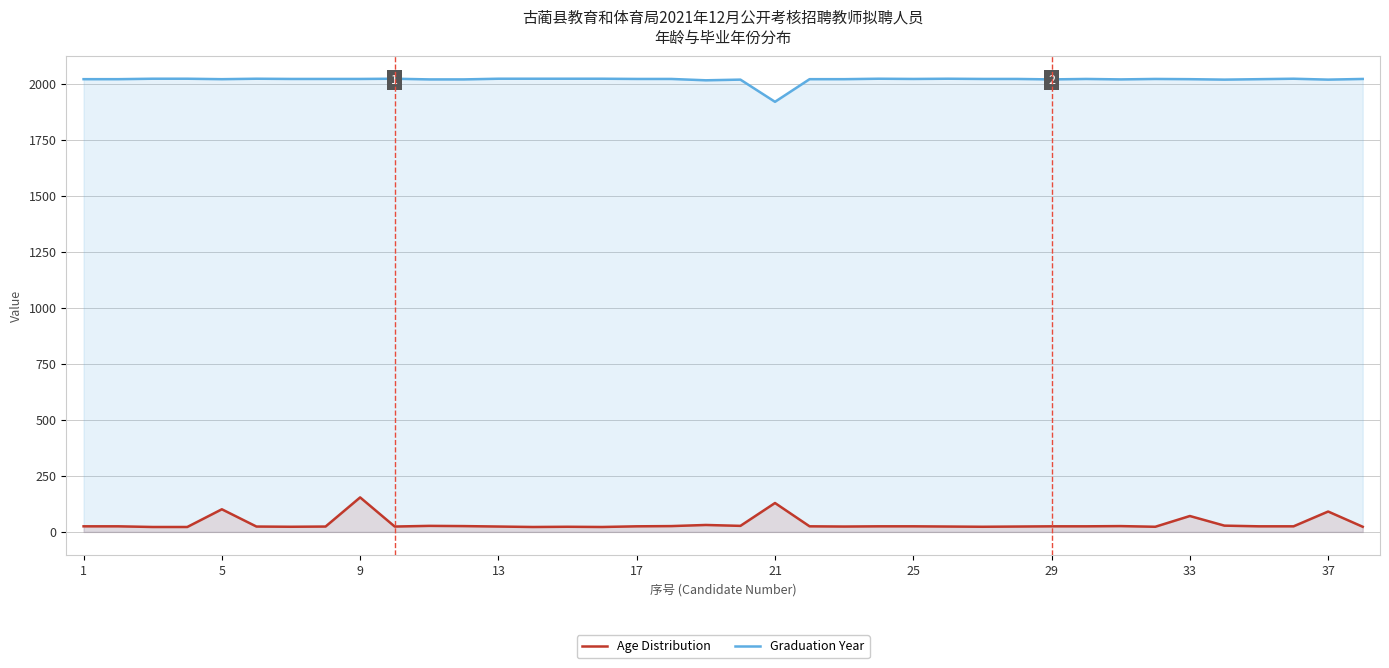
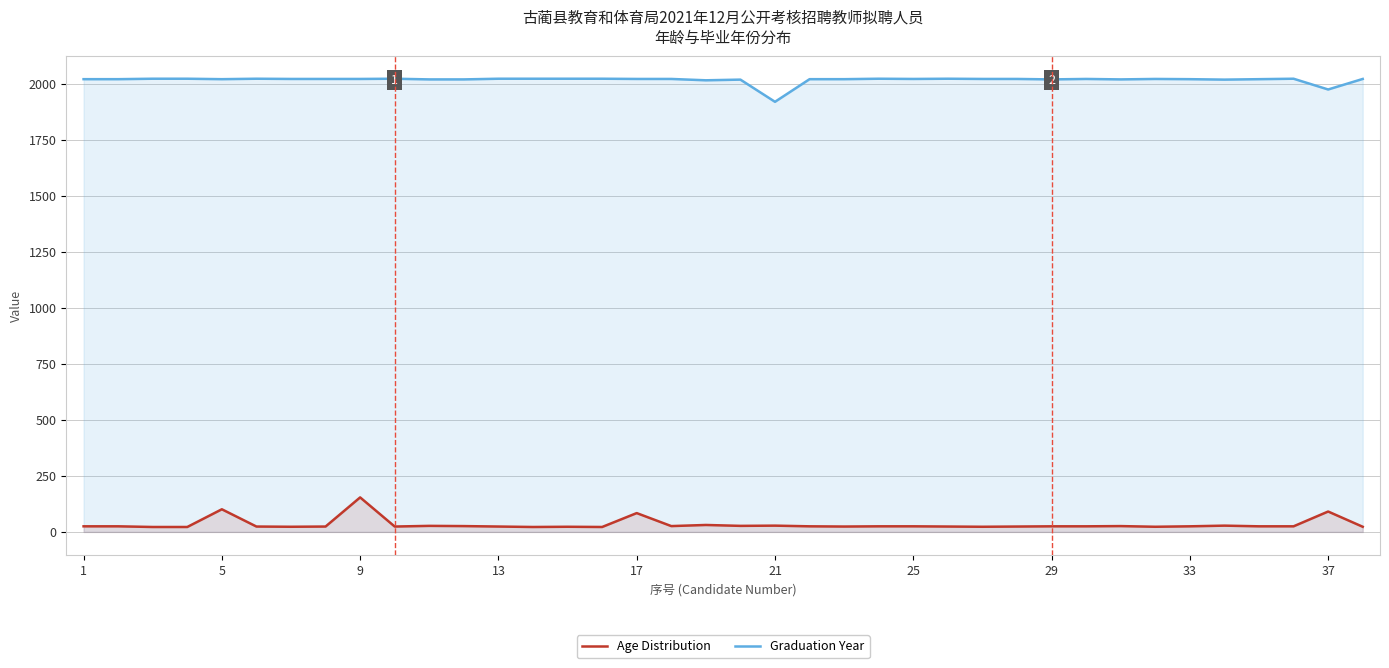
Age Distribution, 17: 30 -> 80
Age Distribution, 21: 130 -> 30
Age Distribution, 33: 70 -> 30
Graduation Year, 37: 2020 -> 1970
